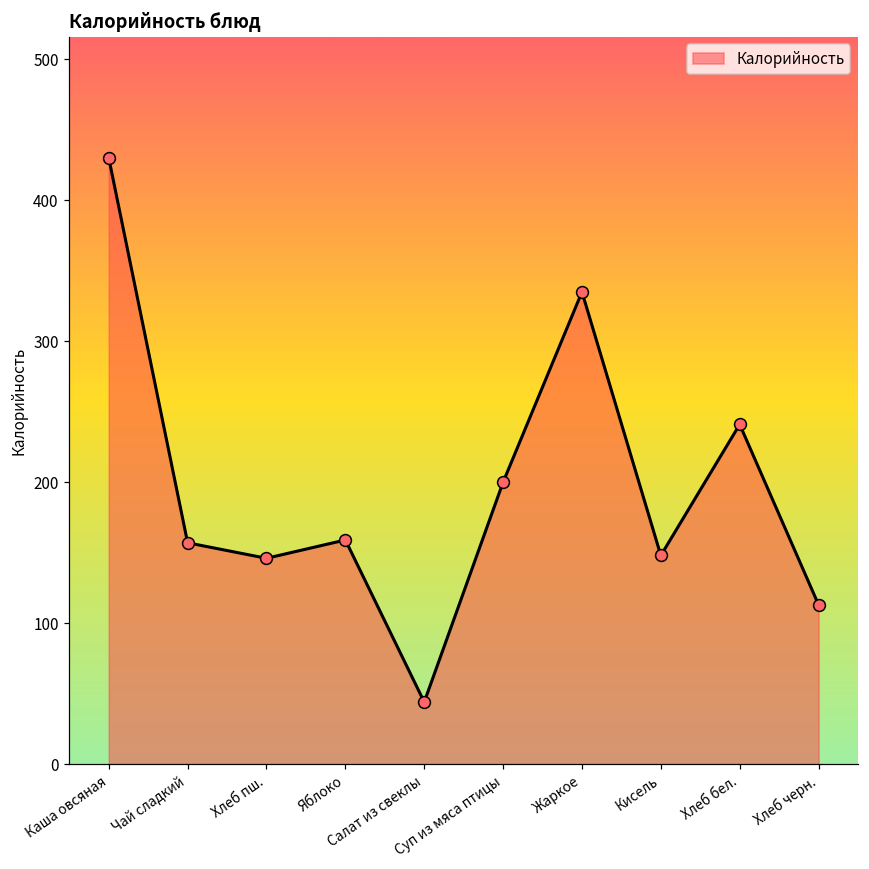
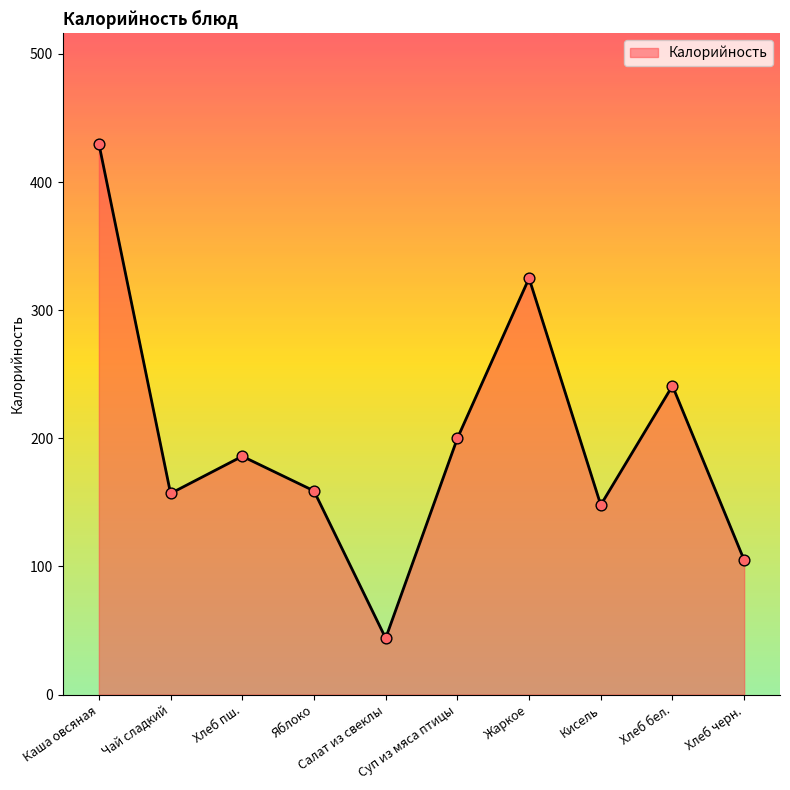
Хлеб пш.: 146 -> 186
Жаркое: 335 -> 325
Хлеб черн.: 113 -> 105
